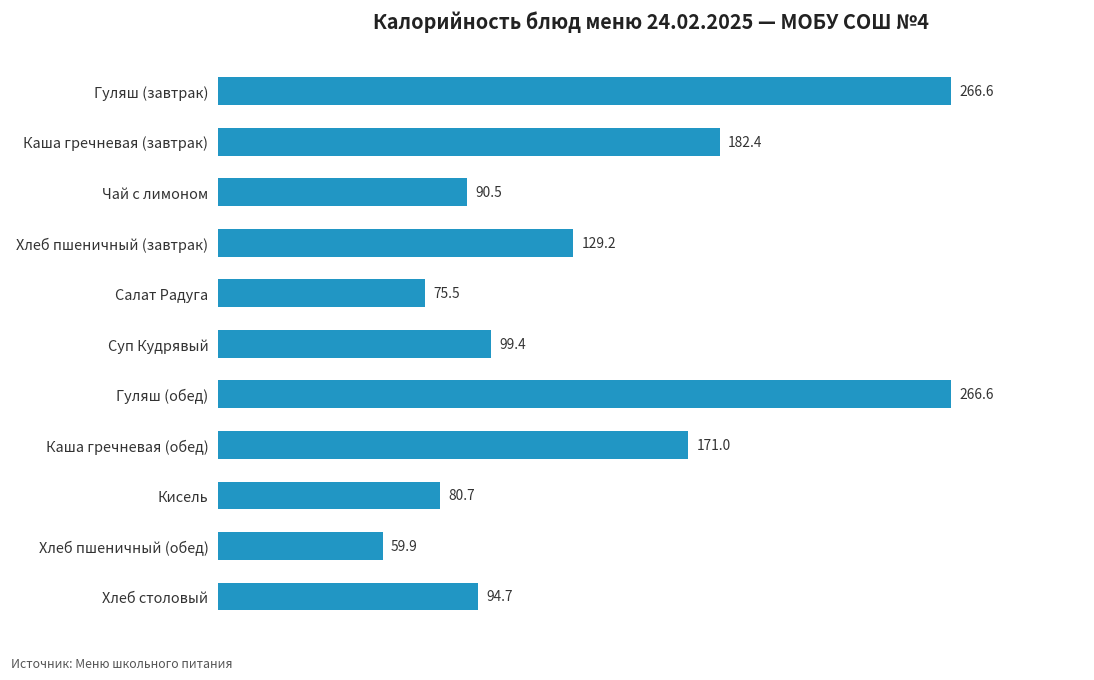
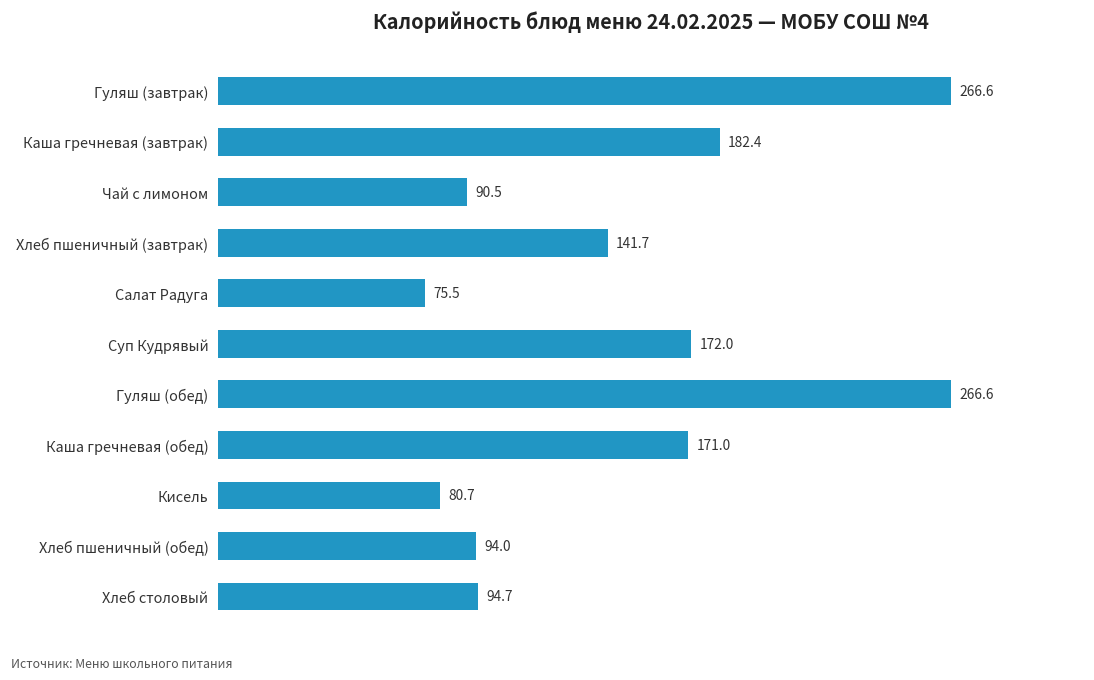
Хлеб пшеничный (завтрак): 129.2 -> 141.7
Суп Кудрявый: 99.4 -> 172.0
Хлеб пшеничный (обед): 59.9 -> 94.0
